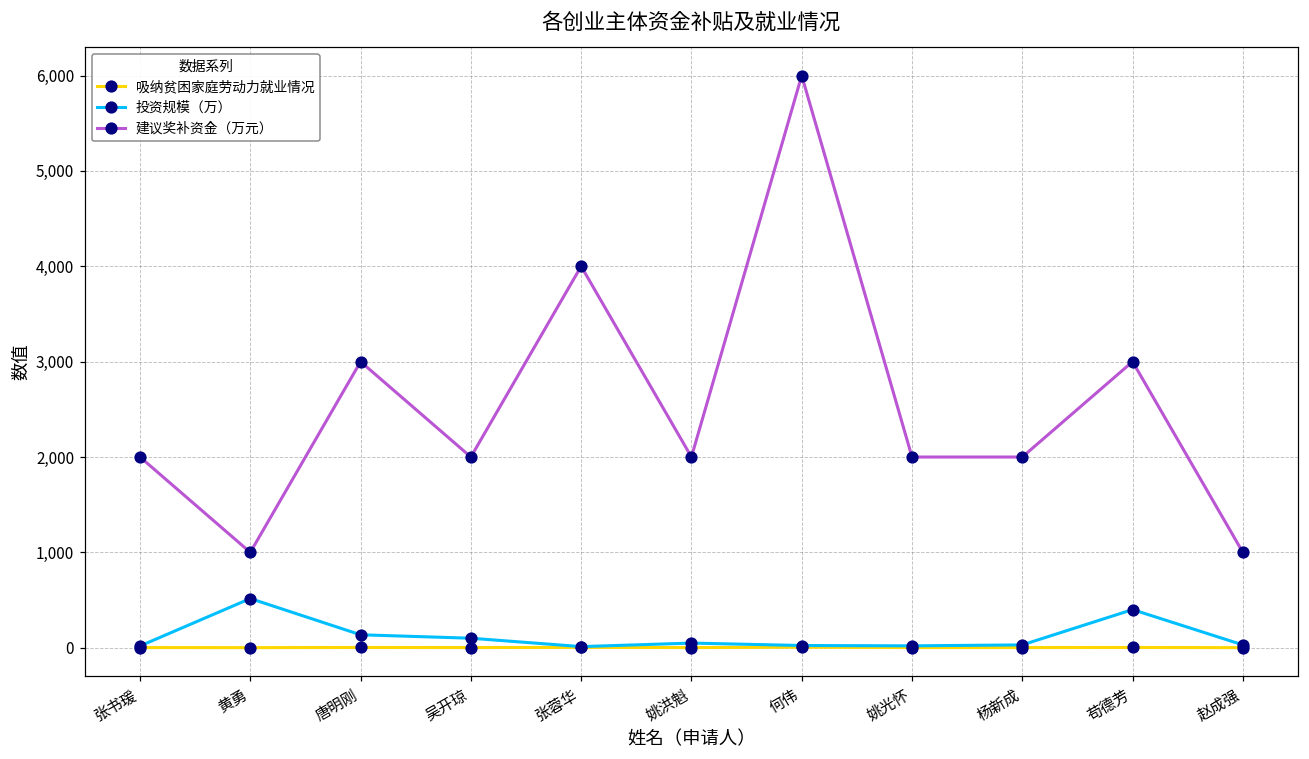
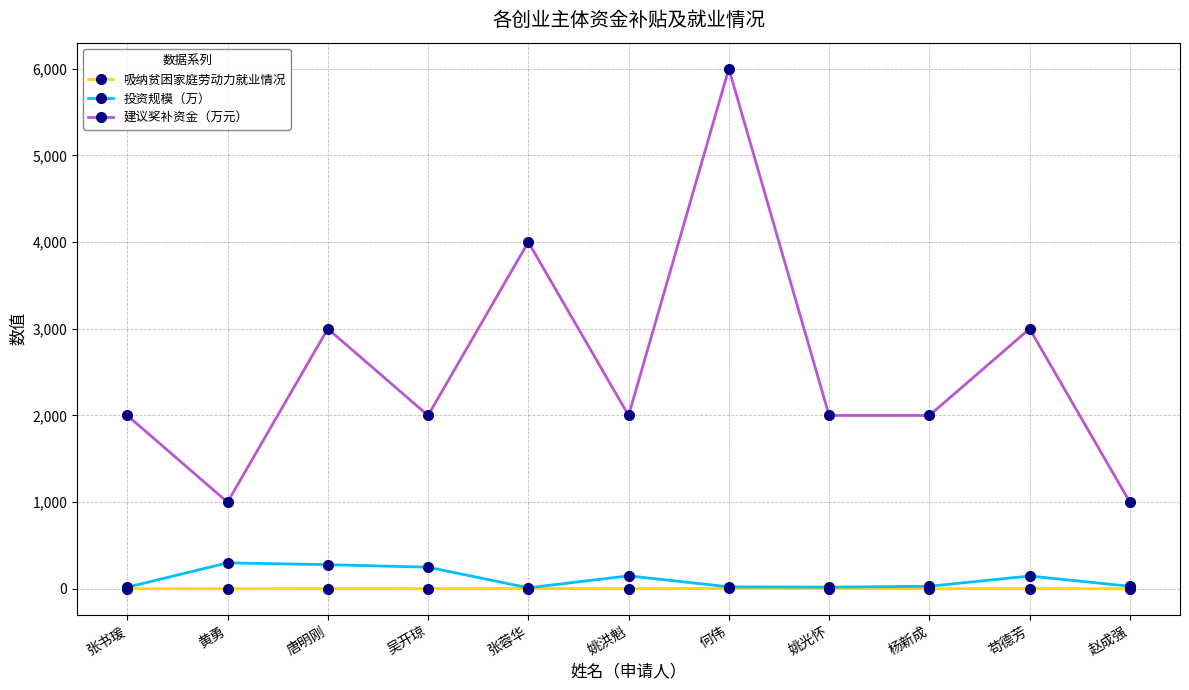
投资规模（万）, 黄勇: 500 -> 300
投资规模（万）, 唐明刚: 100 -> 300
投资规模（万）, 吴开琼: 100 -> 300
投资规模（万）, 姚洪魁: 0 -> 200
投资规模（万）, 苟德芳: 400 -> 100
